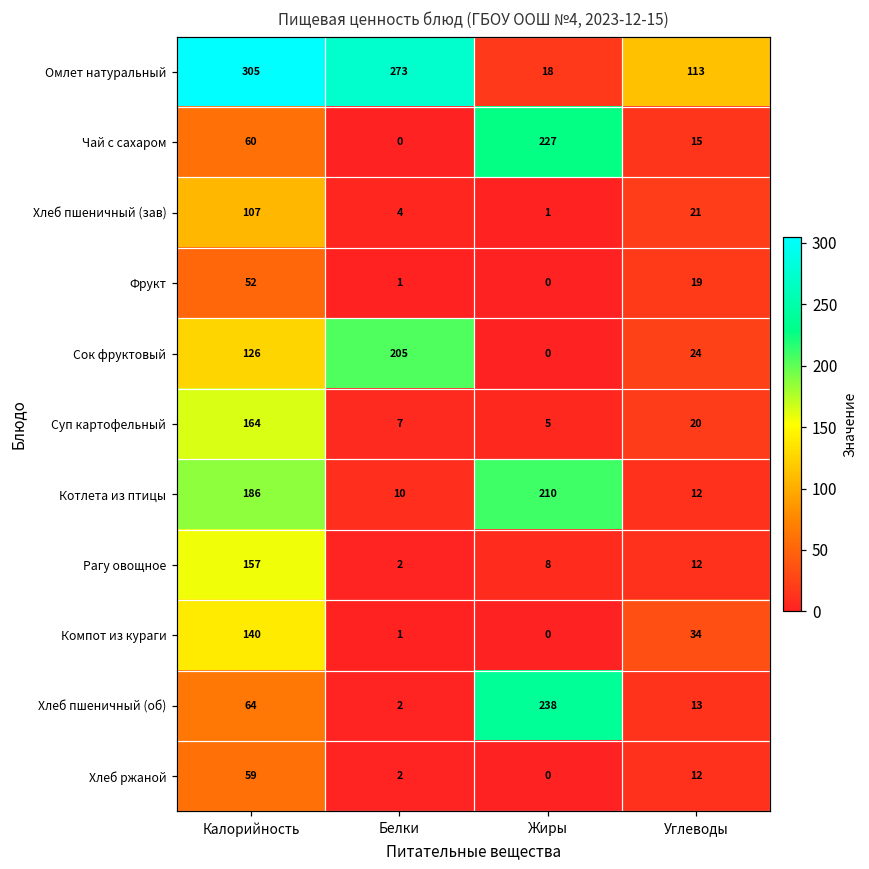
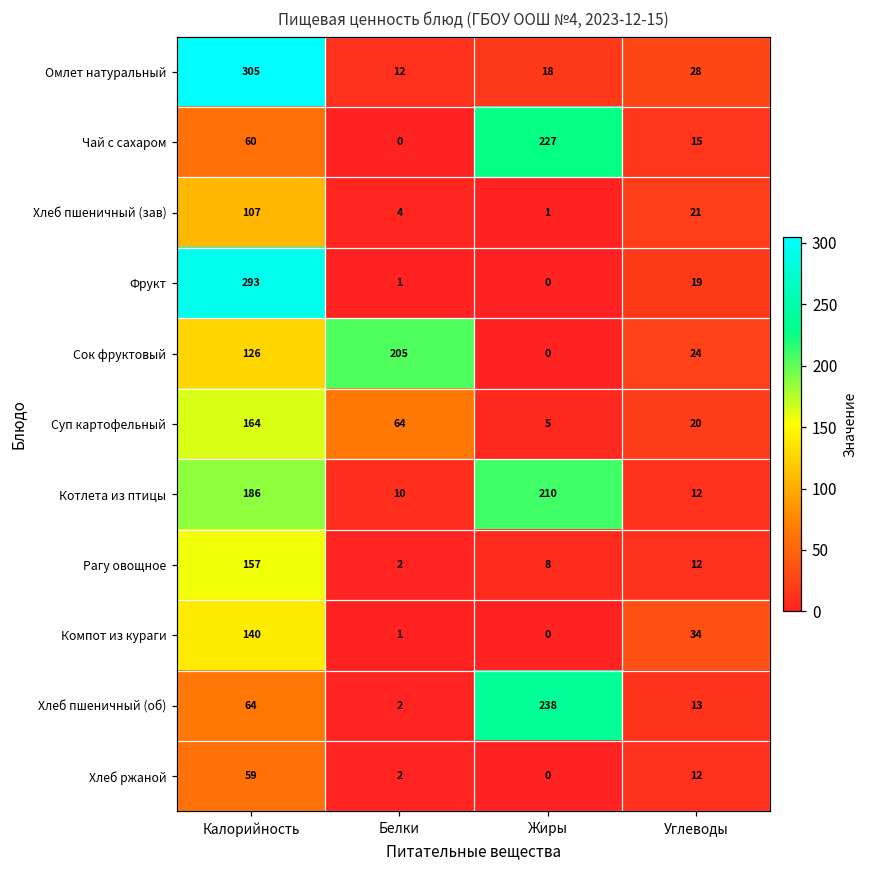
Омлет натуральный, Белки: 273 -> 12
Омлет натуральный, Углеводы: 113 -> 28
Фрукт, Калорийность: 52 -> 293
Суп картофельный, Белки: 7 -> 64
